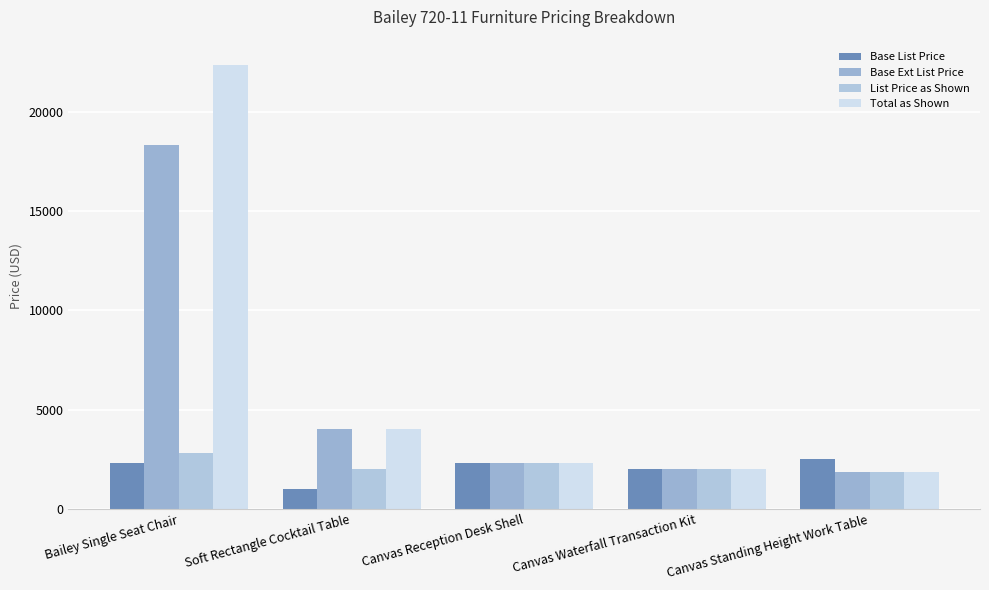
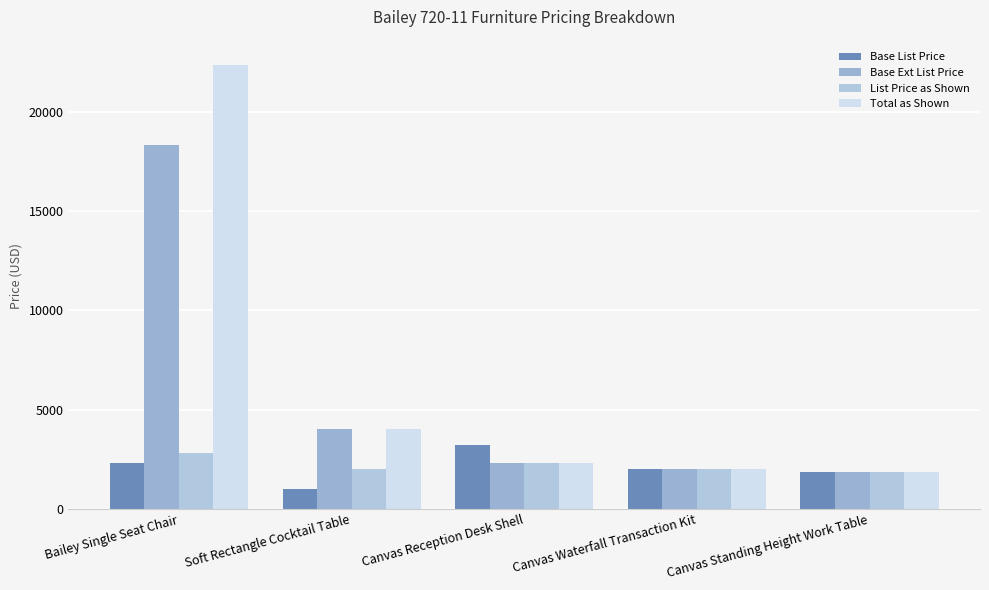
Base List Price, Canvas Reception Desk Shell: 2300 -> 3200
Base List Price, Canvas Standing Height Work Table: 2500 -> 1800
